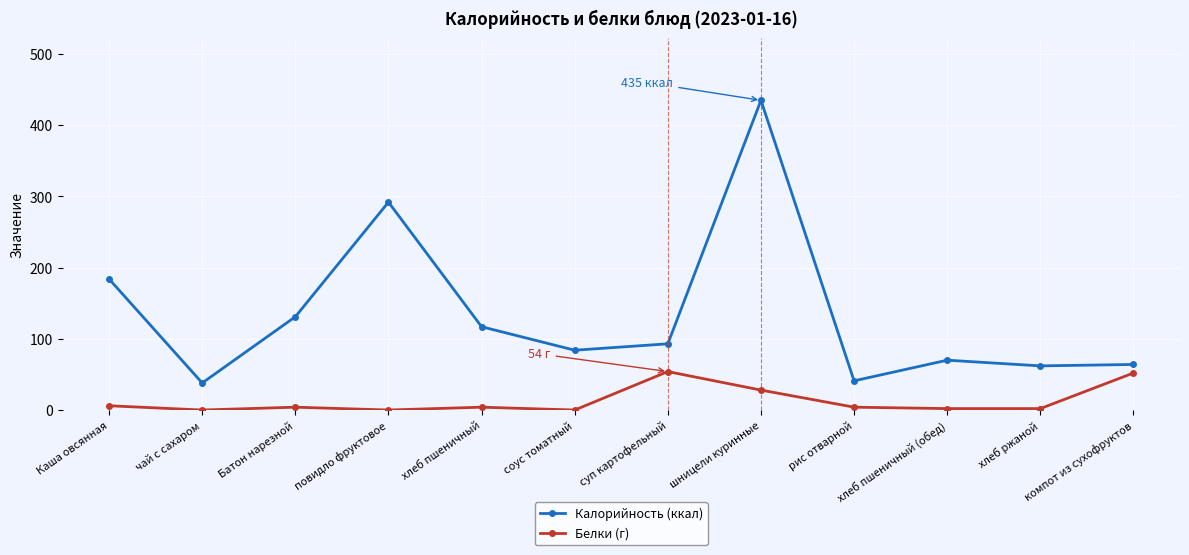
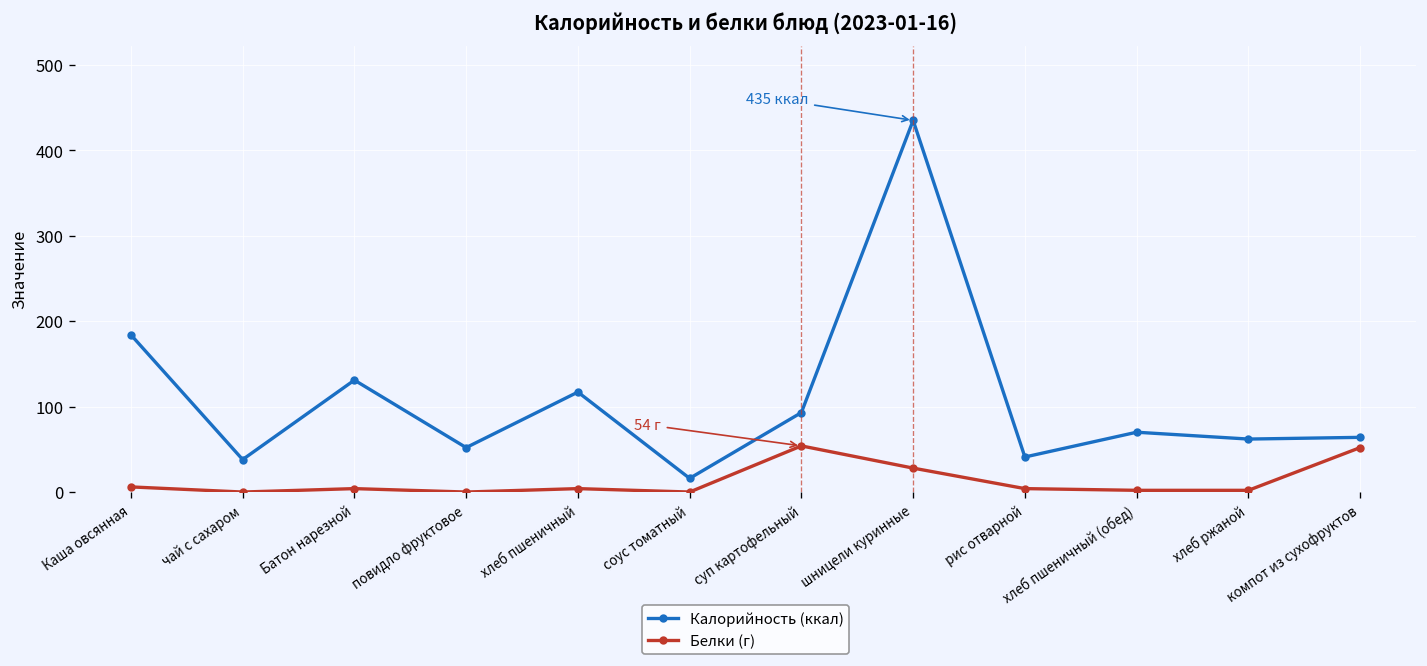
Калорийность (ккал), повидло фруктовое: 290 -> 50
Калорийность (ккал), соус томатный: 80 -> 20
